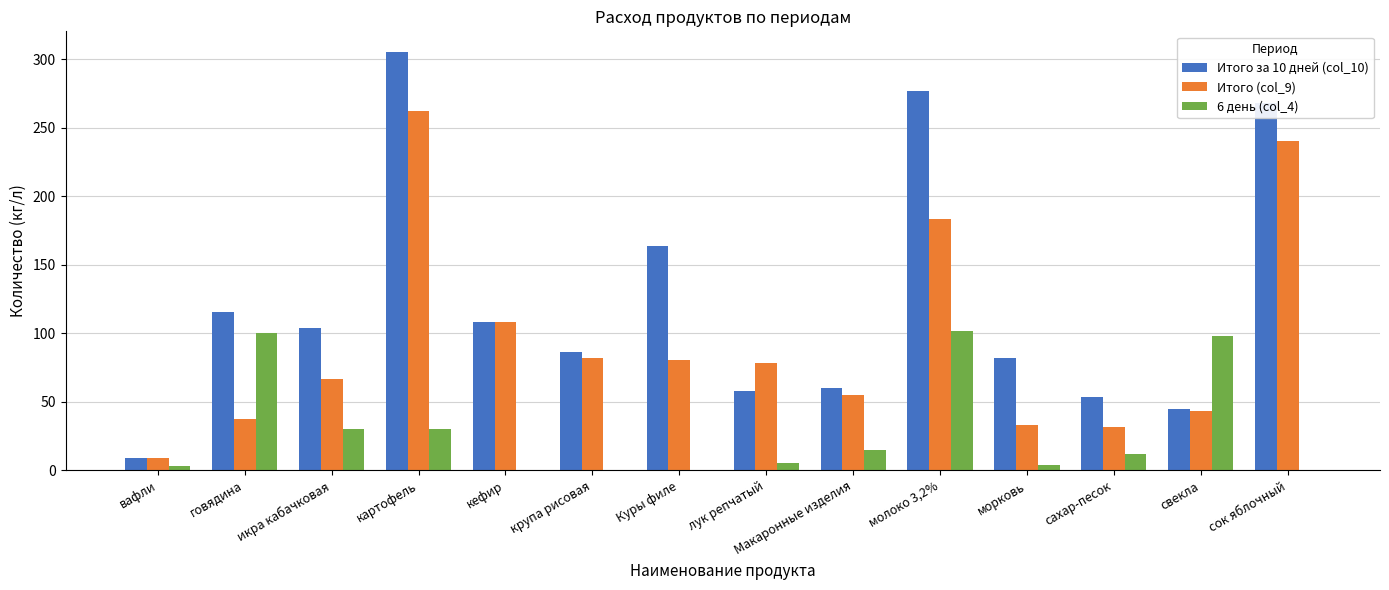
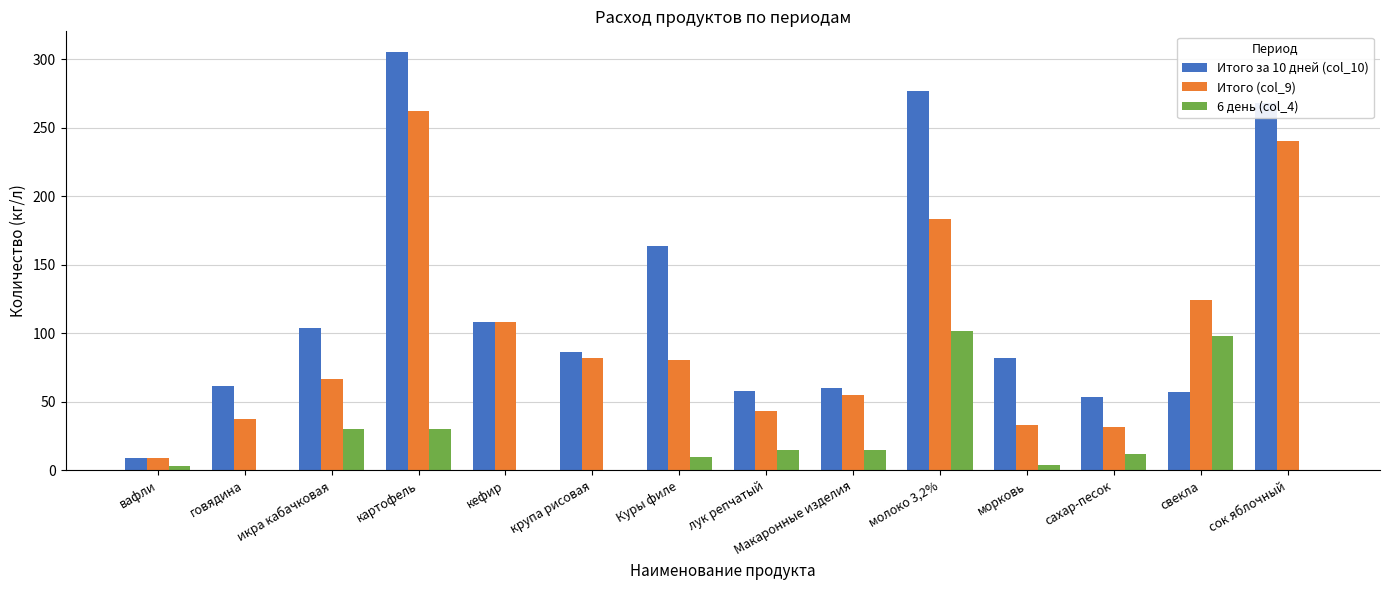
Итого за 10 дней (col_10), говядина: 115 -> 62
6 день (col_4), говядина: 100 -> 0
6 день (col_4), Куры филе: 0 -> 10
Итого (col_9), лук репчатый: 79 -> 43
6 день (col_4), лук репчатый: 5 -> 15
Итого за 10 дней (col_10), свекла: 45 -> 57
Итого (col_9), свекла: 44 -> 124
